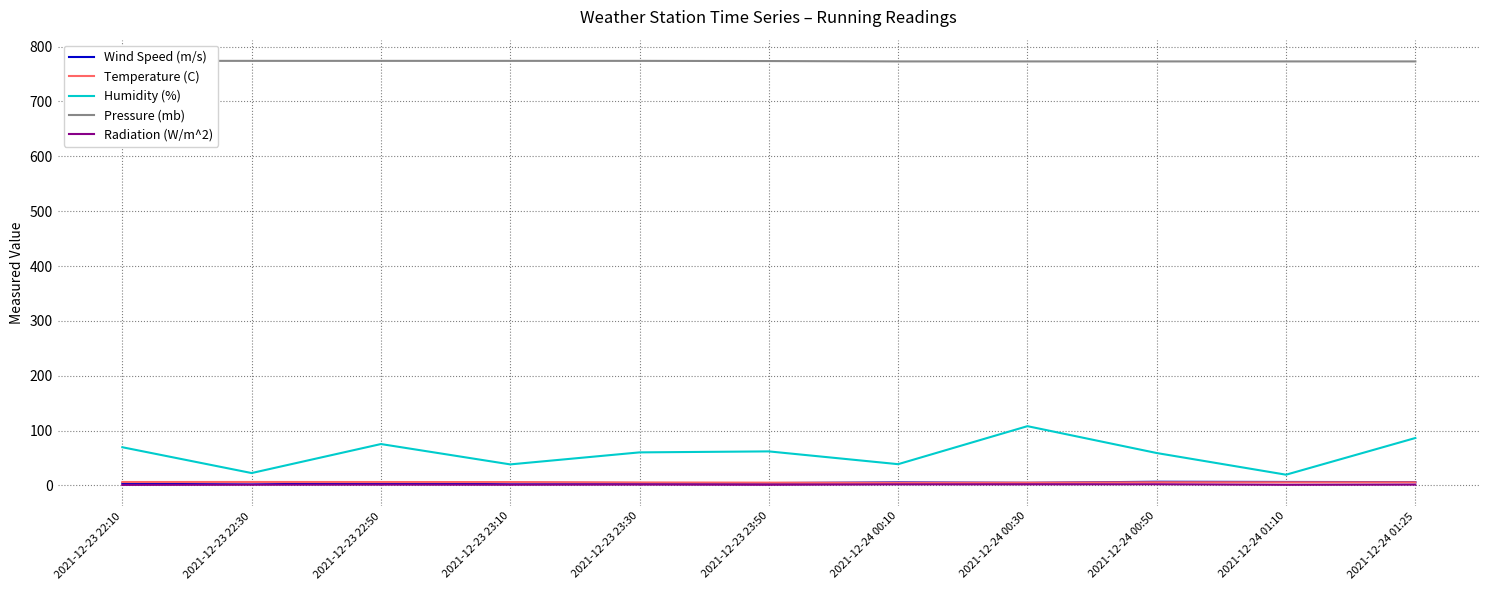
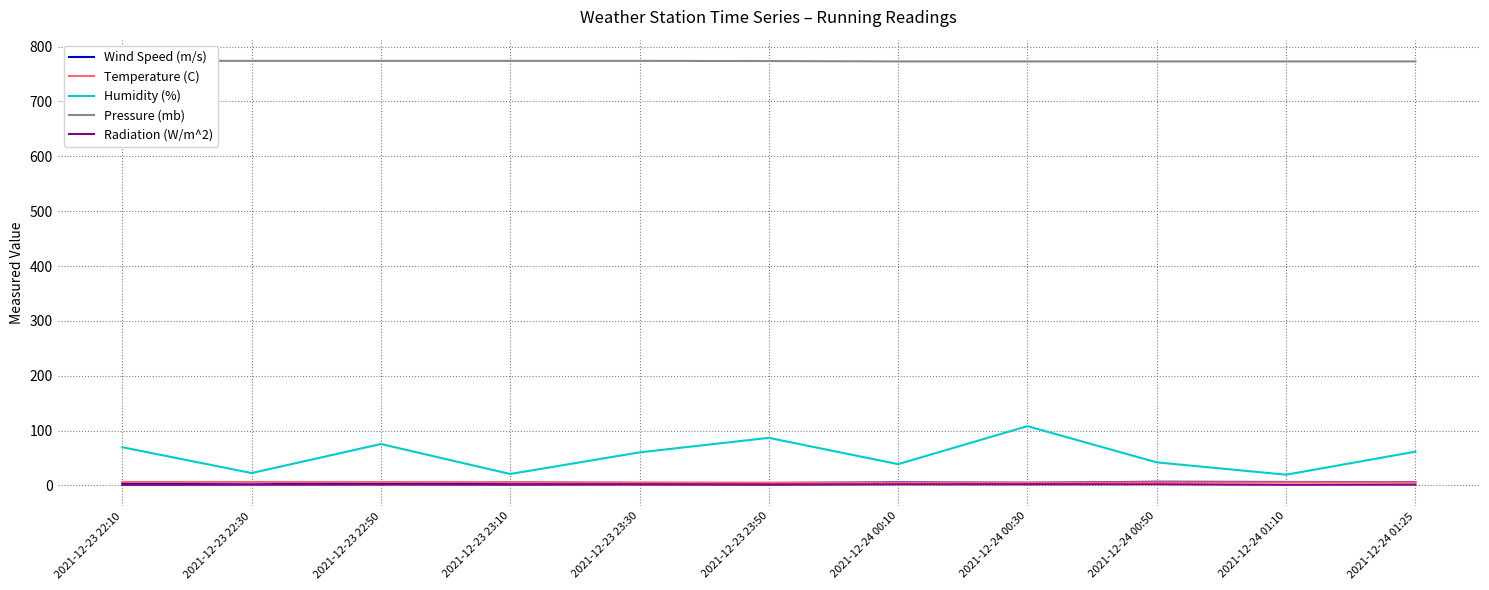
Humidity (%), 2021-12-23 23:10: 40 -> 20
Humidity (%), 2021-12-23 23:50: 60 -> 90
Humidity (%), 2021-12-24 00:50: 60 -> 40
Humidity (%), 2021-12-24 01:25: 90 -> 60
